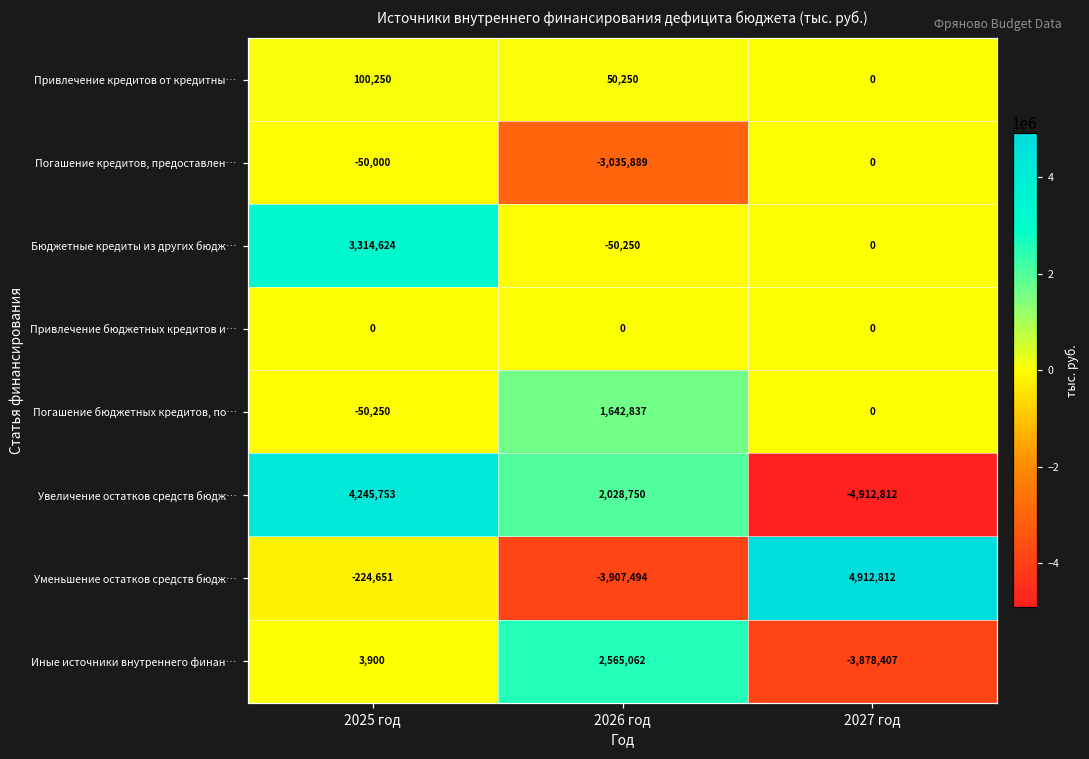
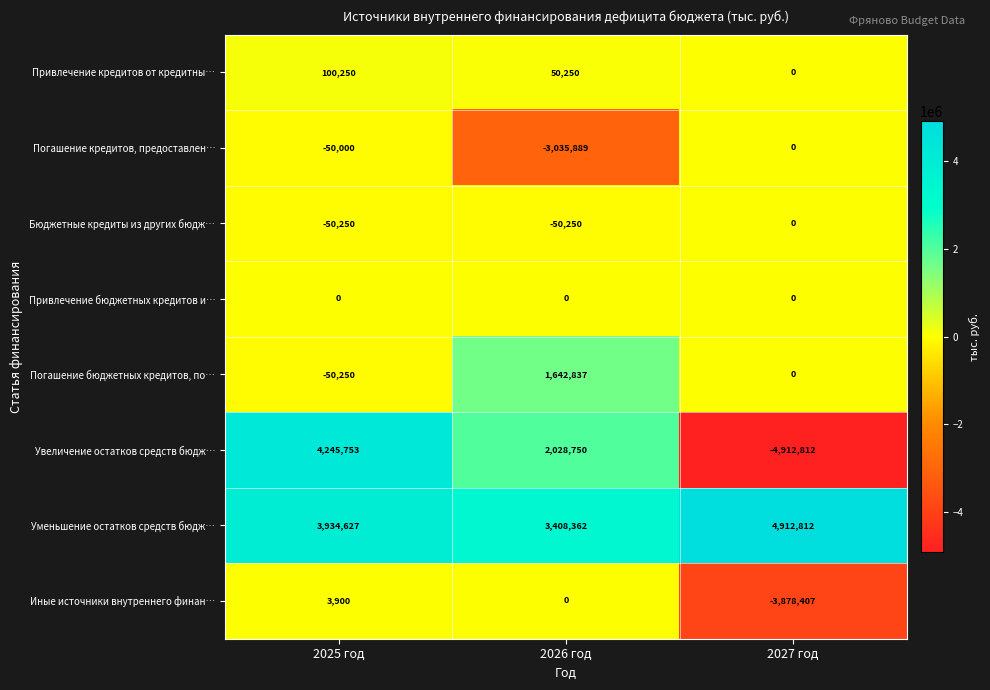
Бюджетные кредиты из других бюдж…, 2025 год: 3,314,624 -> -50,250
Уменьшение остатков средств бюдж…, 2025 год: -224,651 -> 3,934,627
Уменьшение остатков средств бюдж…, 2026 год: -3,907,494 -> 3,408,362
Иные источники внутреннего финан…, 2026 год: 2,565,062 -> 0
